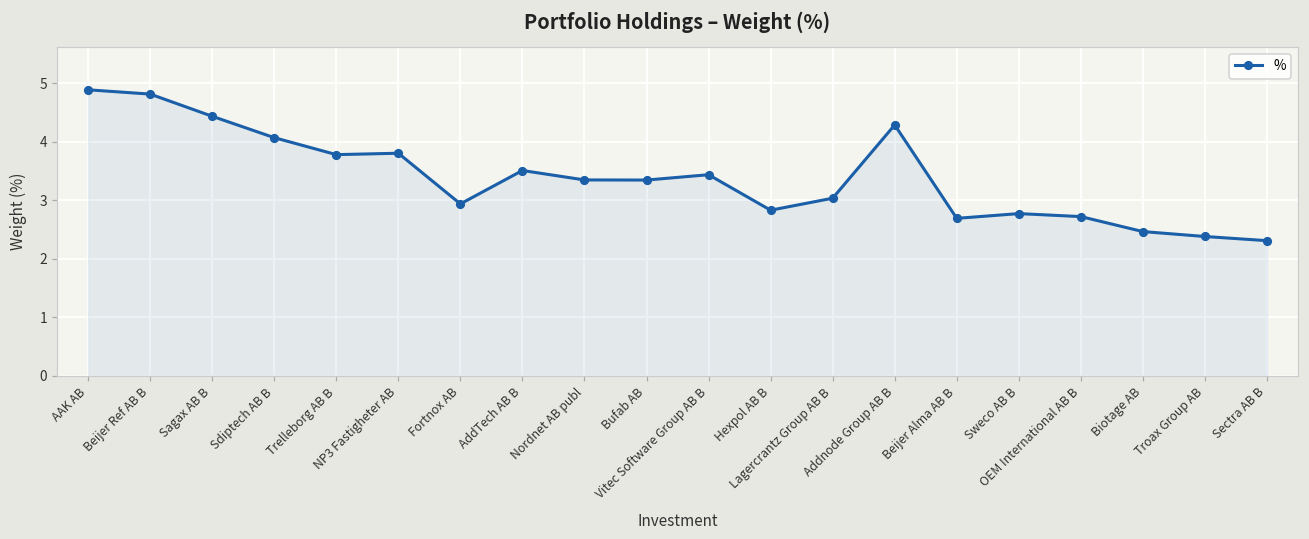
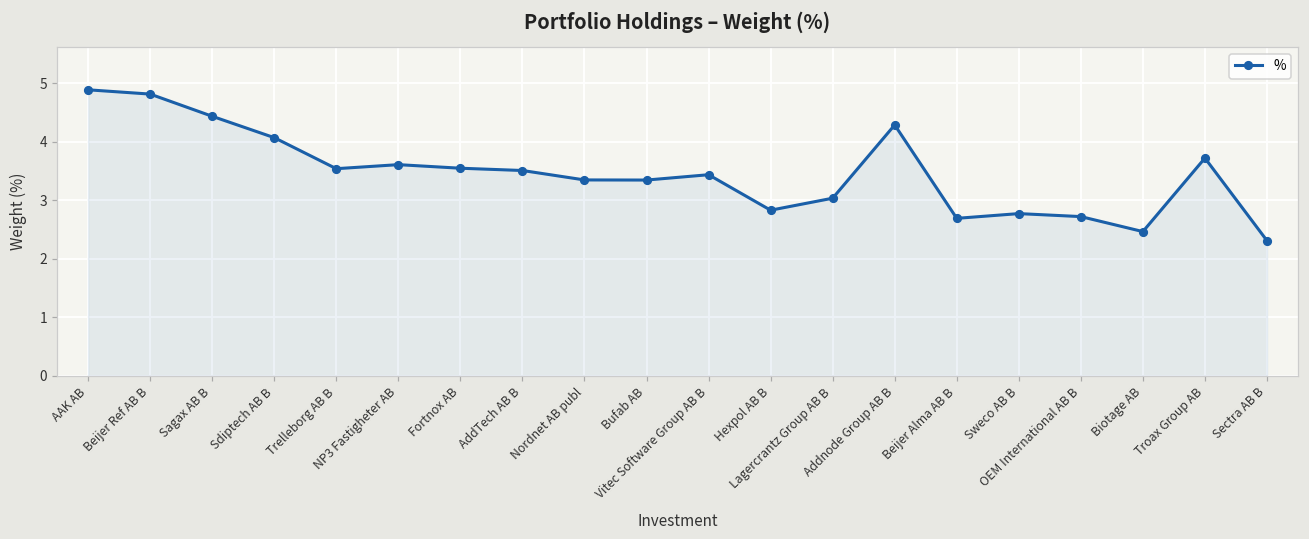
Trelleborg AB B: 3.8 -> 3.5
NP3 Fastigheter AB: 3.8 -> 3.6
Fortnox AB: 2.9 -> 3.5
Troax Group AB: 2.4 -> 3.7
